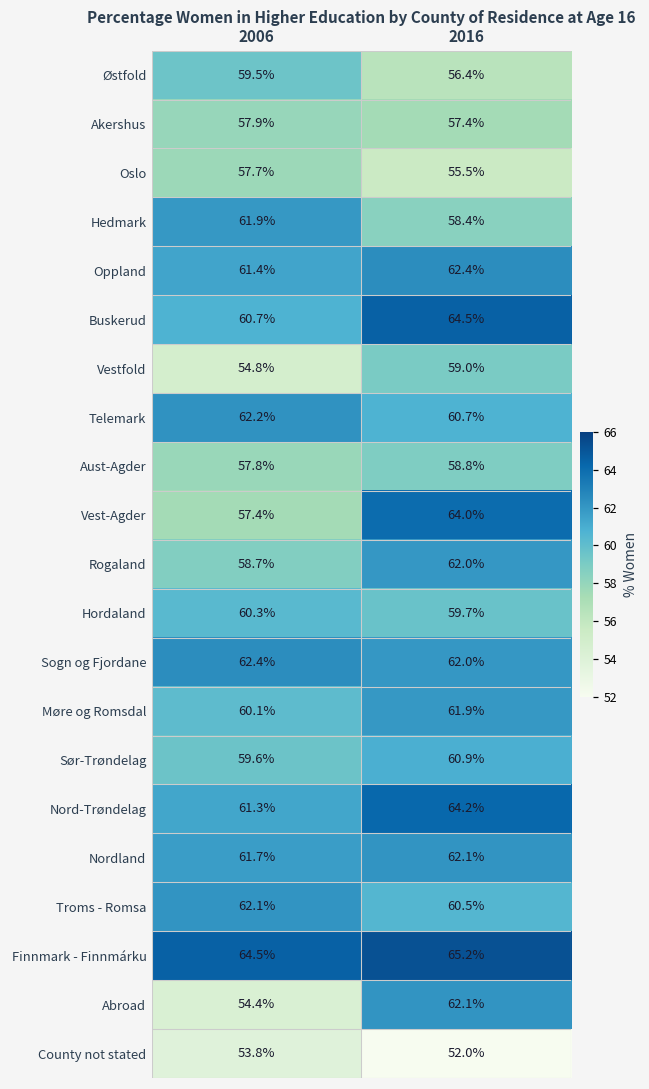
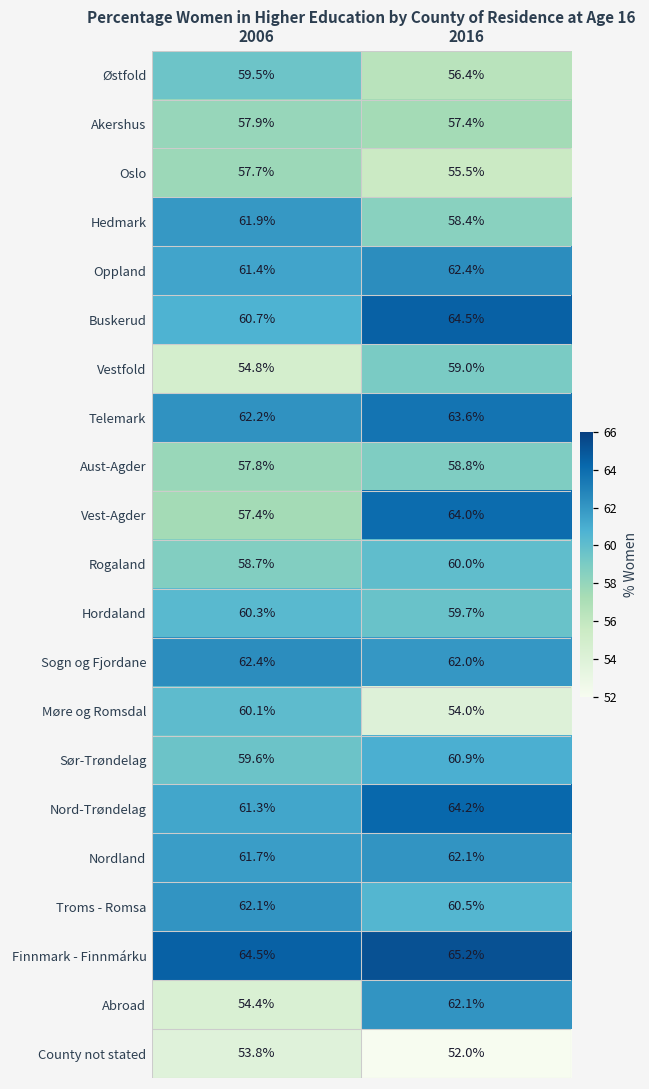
Telemark, 2016: 60.7% -> 63.6%
Rogaland, 2016: 62.0% -> 60.0%
Møre og Romsdal, 2016: 61.9% -> 54.0%
